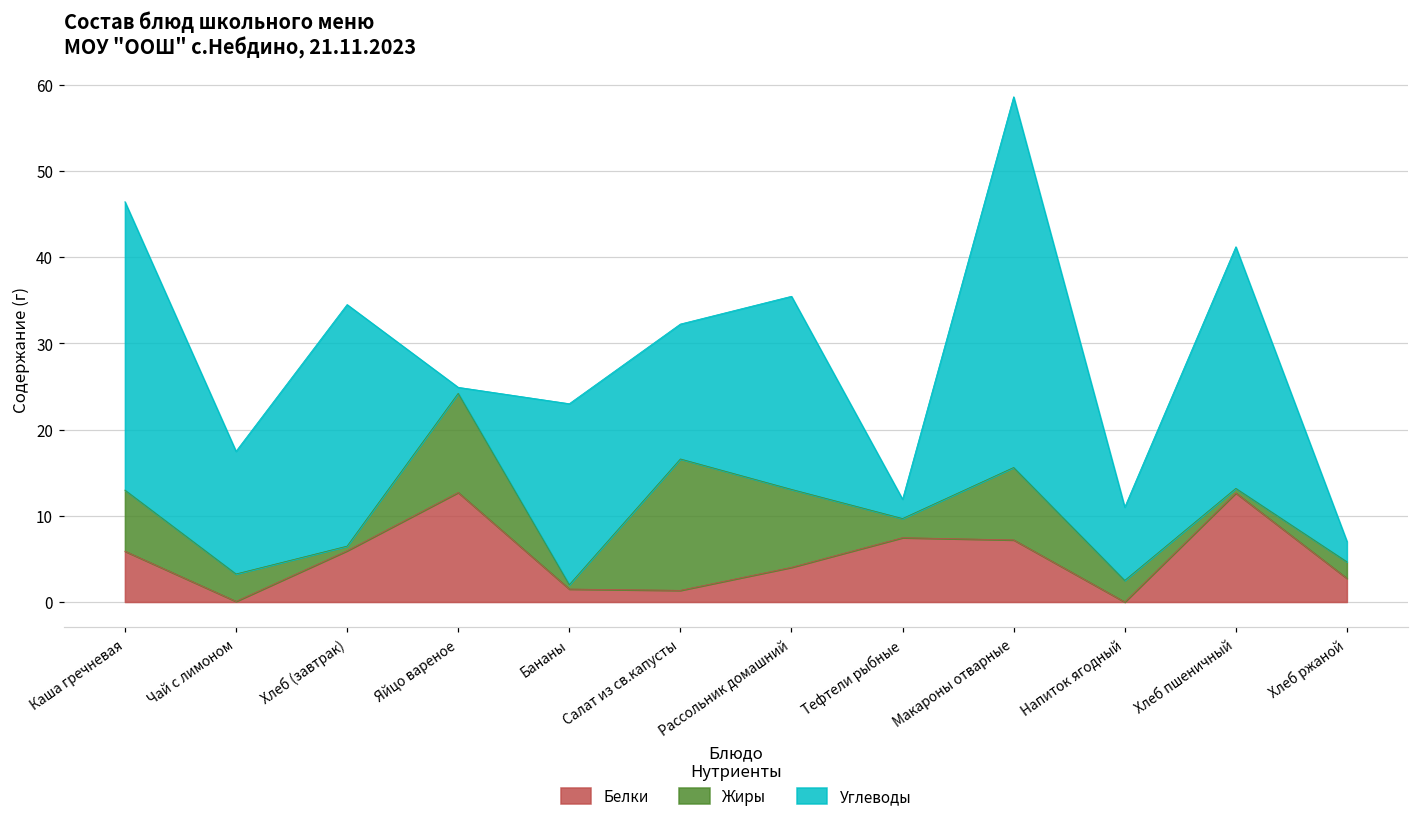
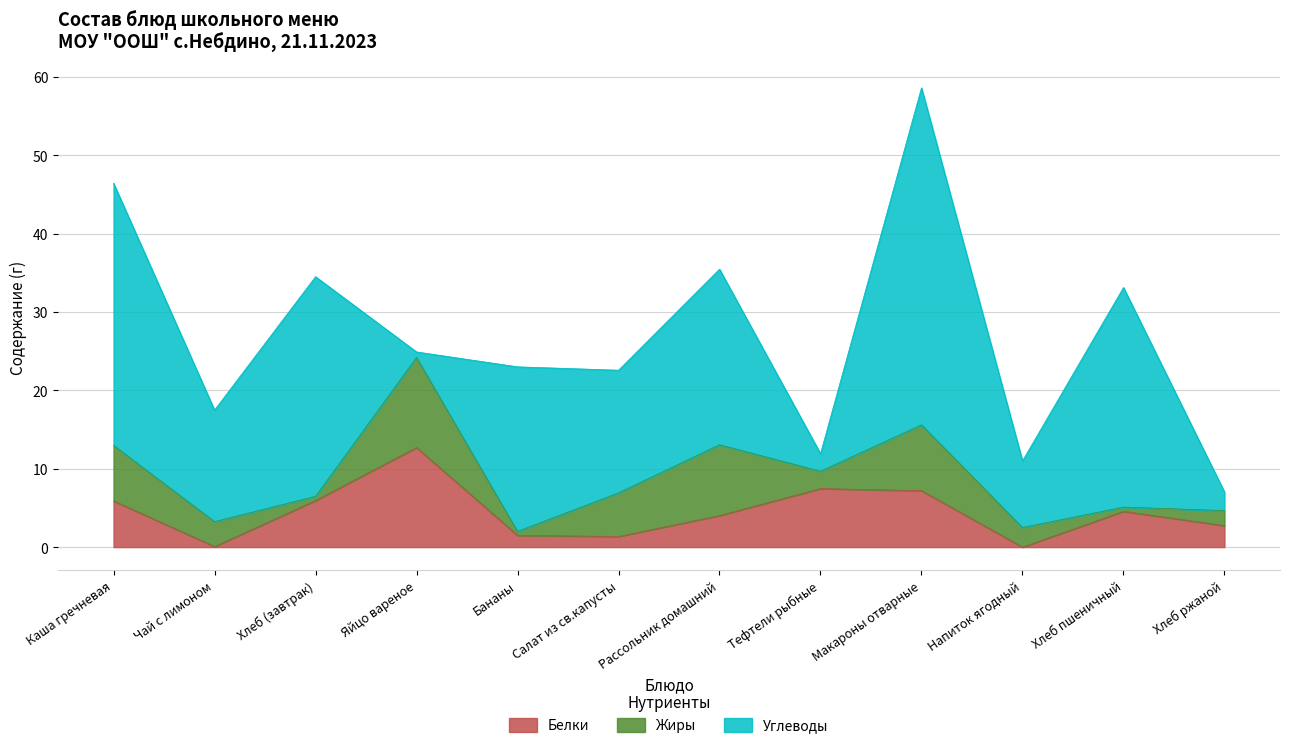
Жиры, Салат из св.капусты: 15 -> 6
Белки, Хлеб пшеничный: 13 -> 5
